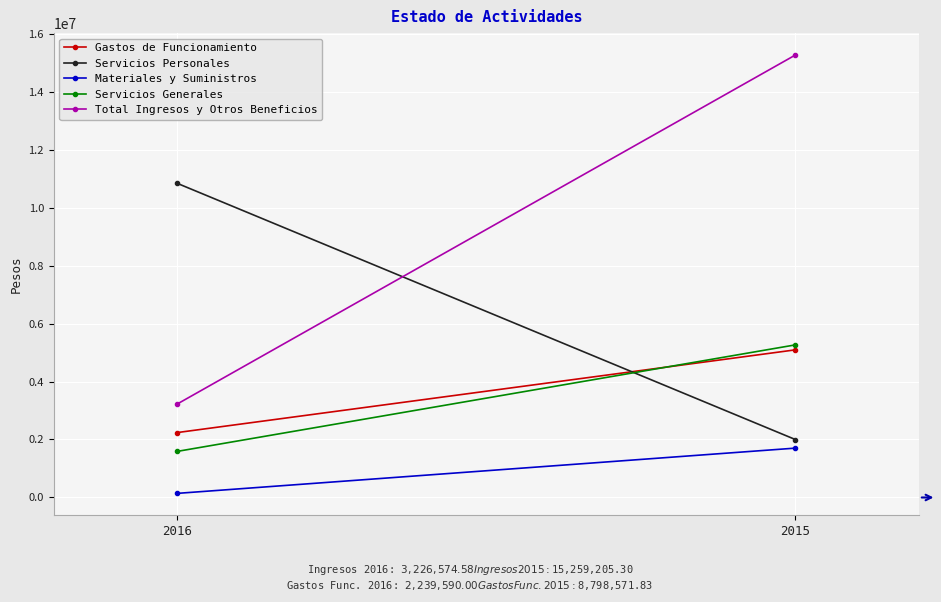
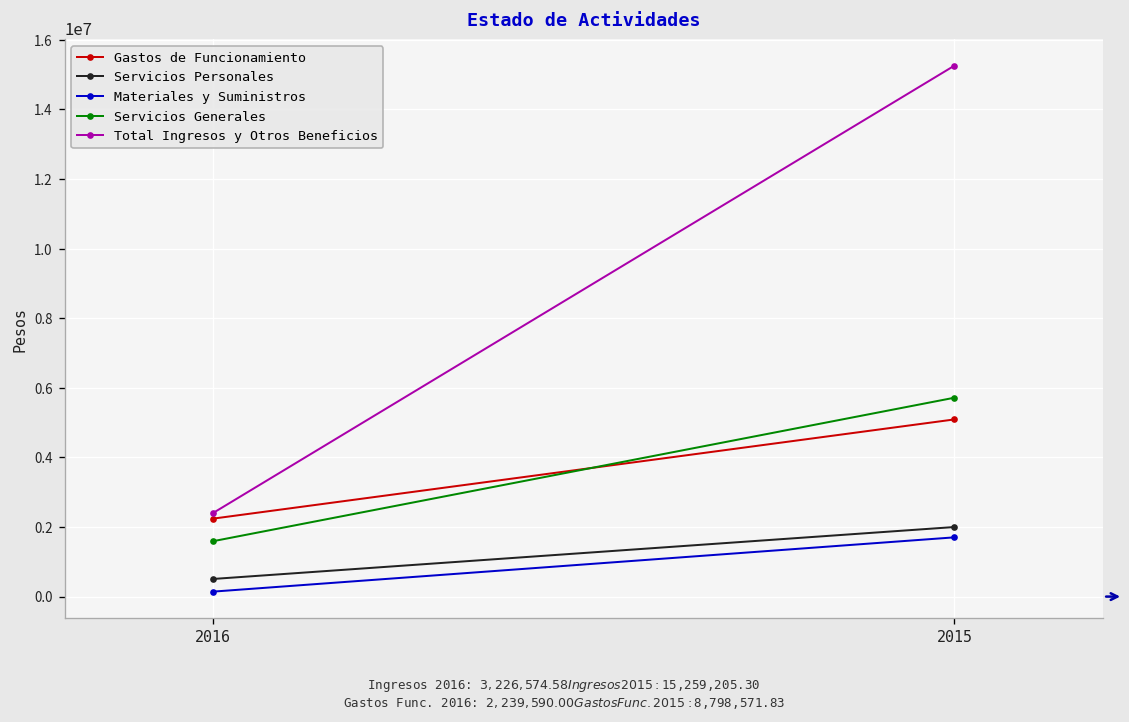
Servicios Personales, 2016: 10800000 -> 500000
Total Ingresos y Otros Beneficios, 2016: 3200000 -> 2400000
Servicios Generales, 2015: 5300000 -> 5700000
